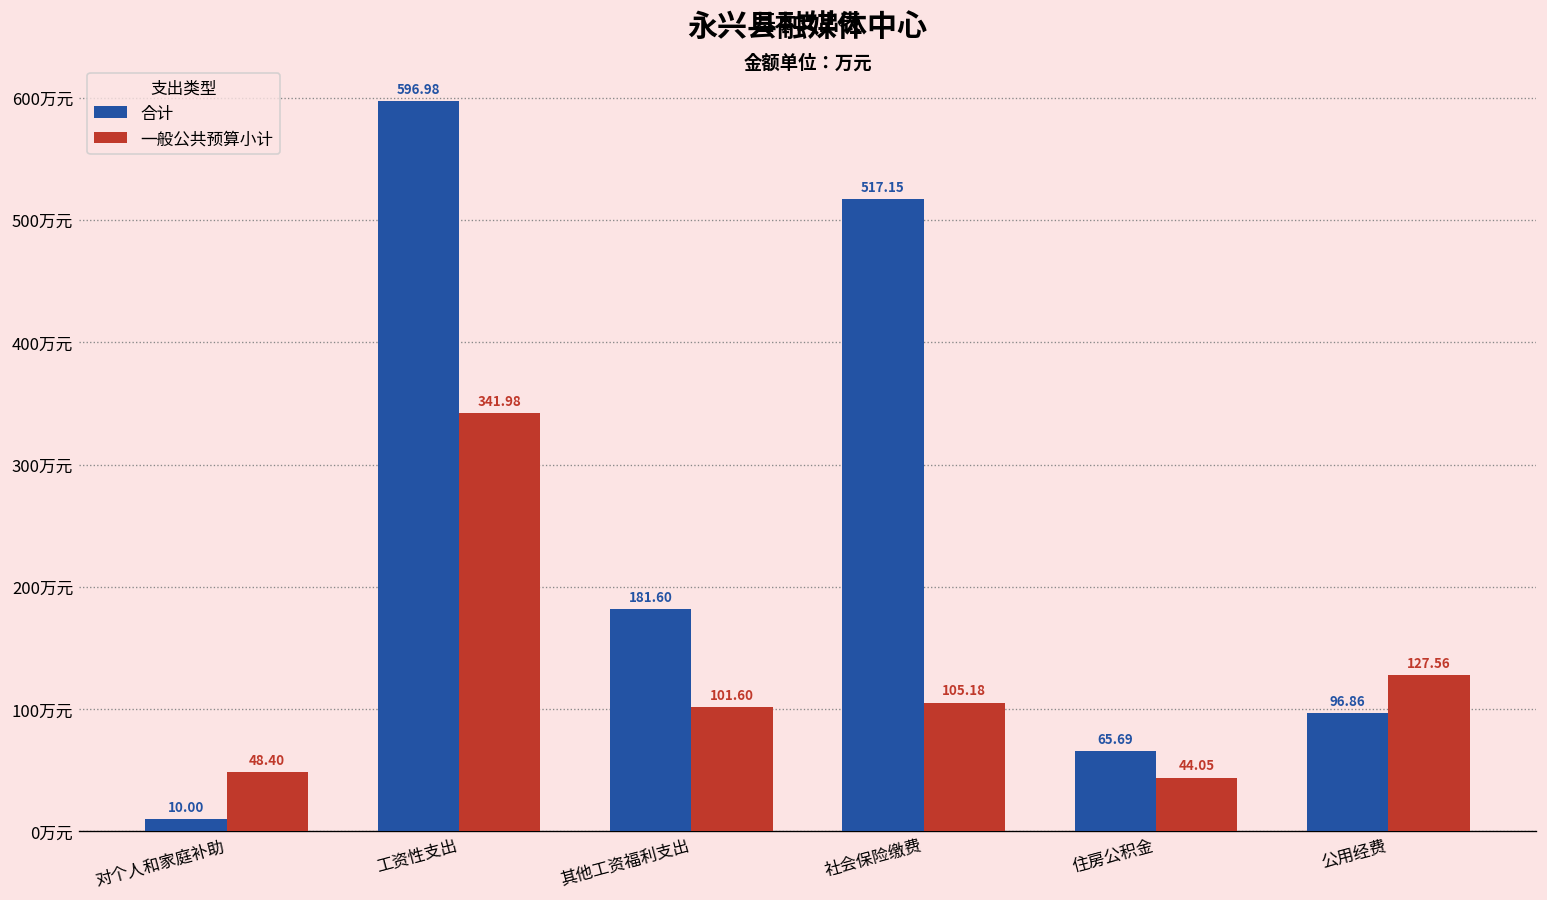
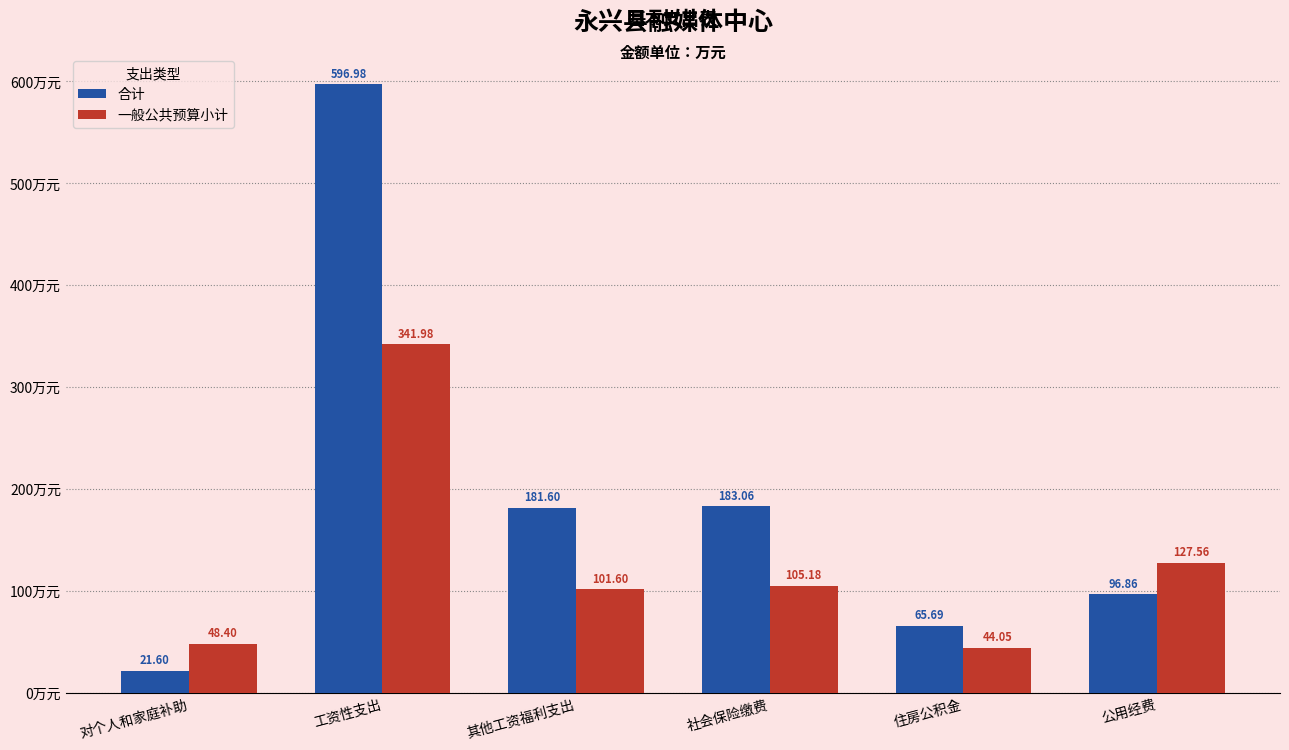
合计, 对个人和家庭补助: 10.00 -> 21.60
合计, 社会保险缴费: 517.15 -> 183.06
